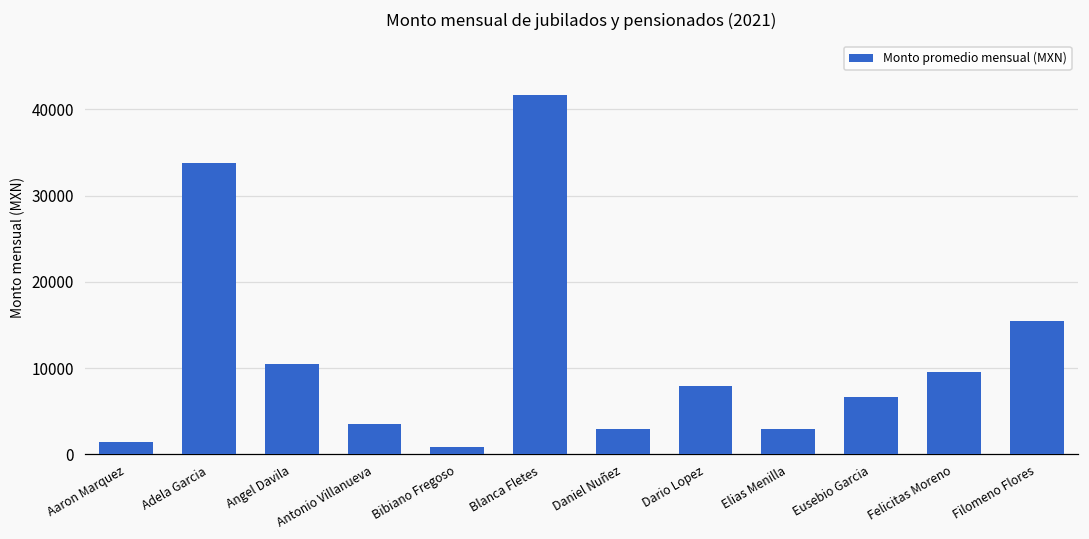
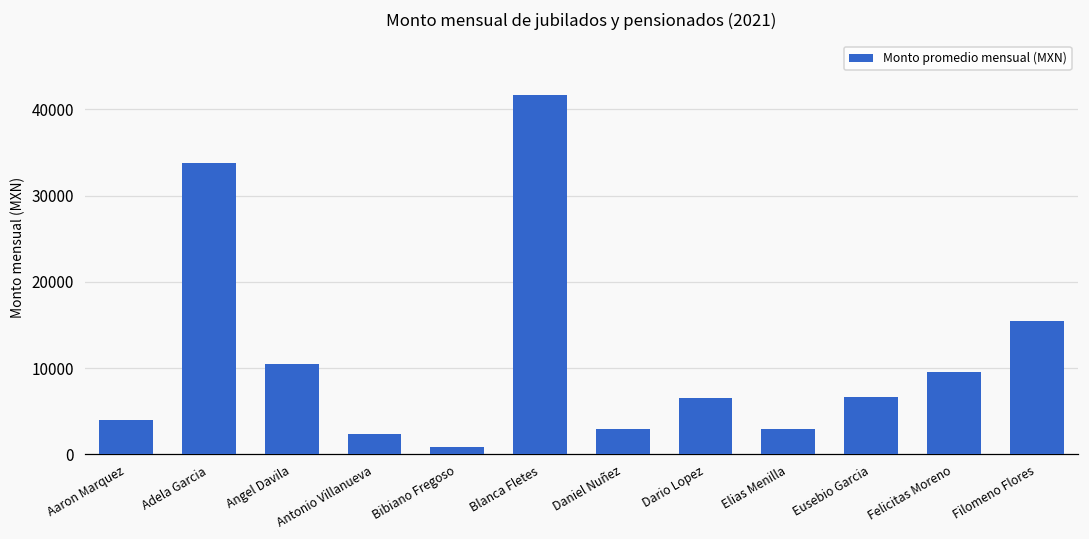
Aaron Marquez: 1000 -> 4000
Antonio Villanueva: 4000 -> 2000
Dario Lopez: 8000 -> 7000
